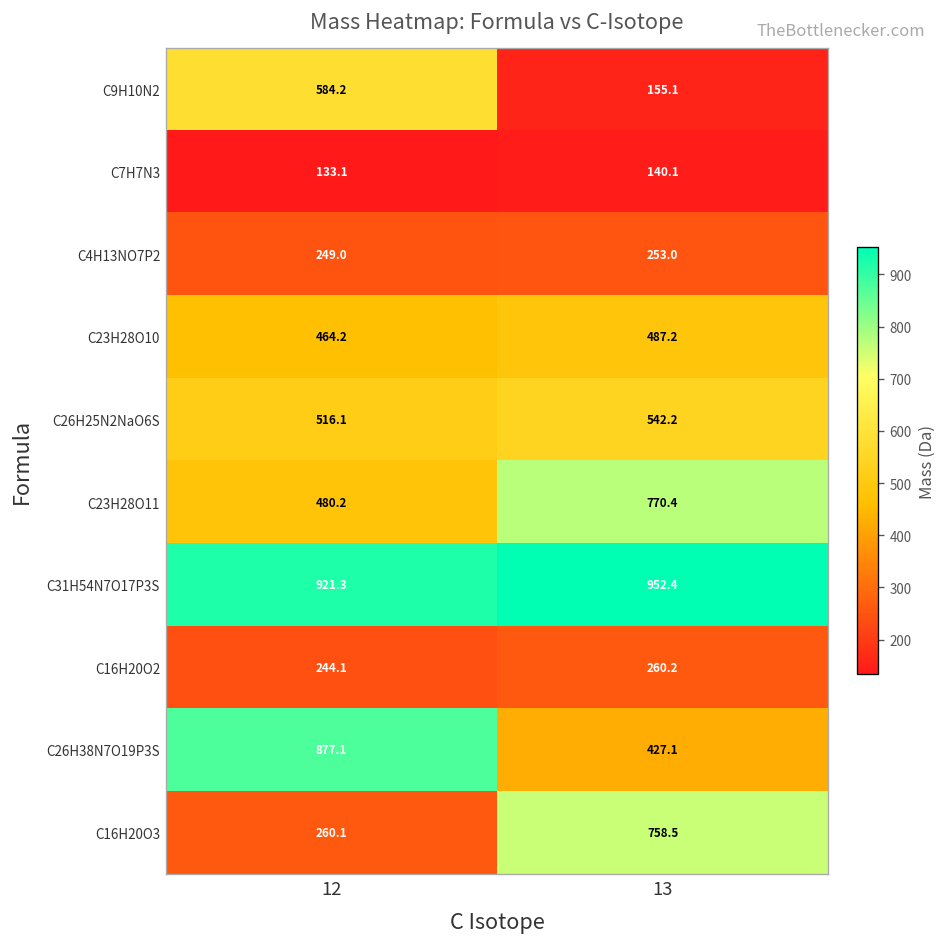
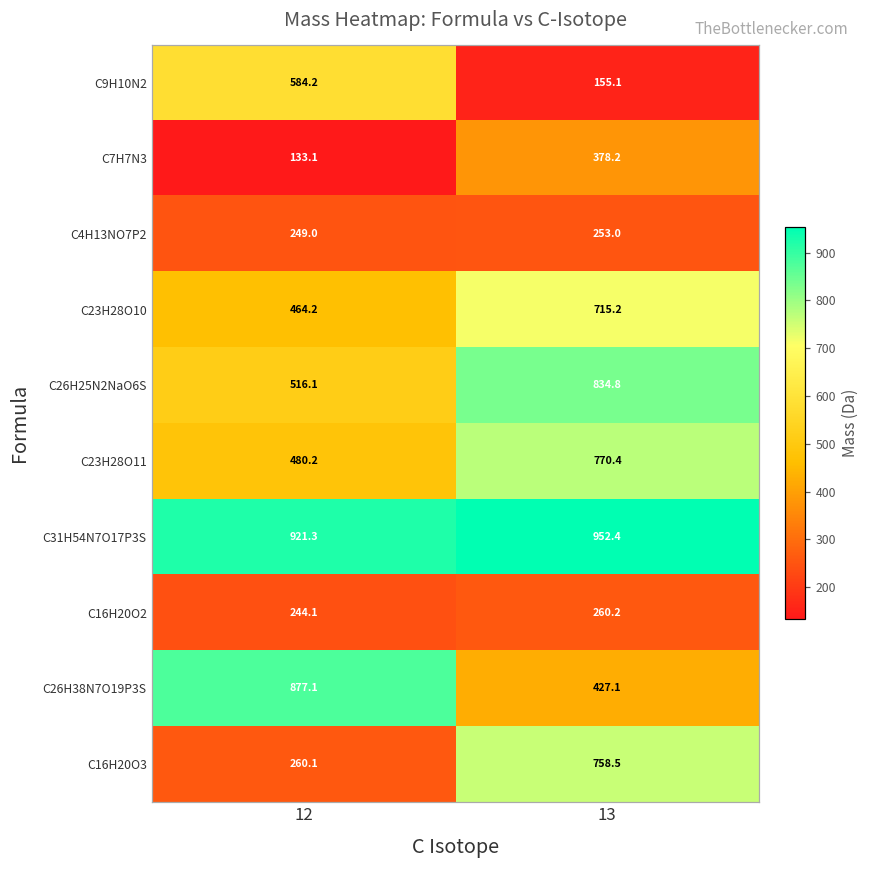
C7H7N3, 13: 140.1 -> 378.2
C23H28O10, 13: 487.2 -> 715.2
C26H25N2NaO6S, 13: 542.2 -> 834.8
